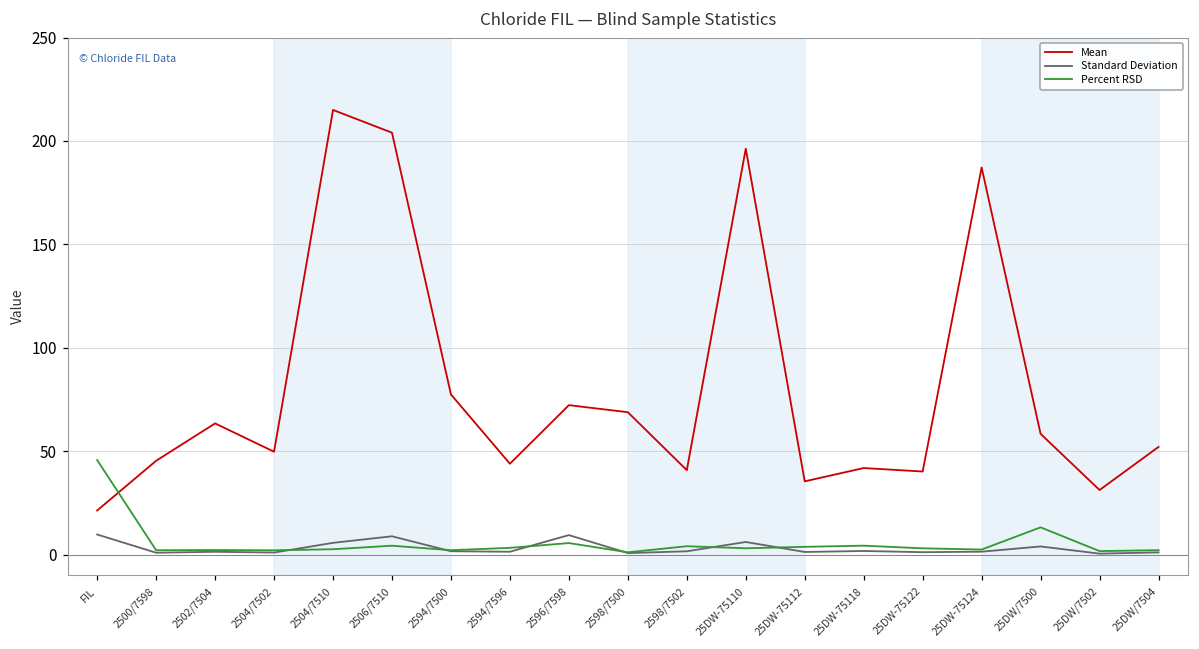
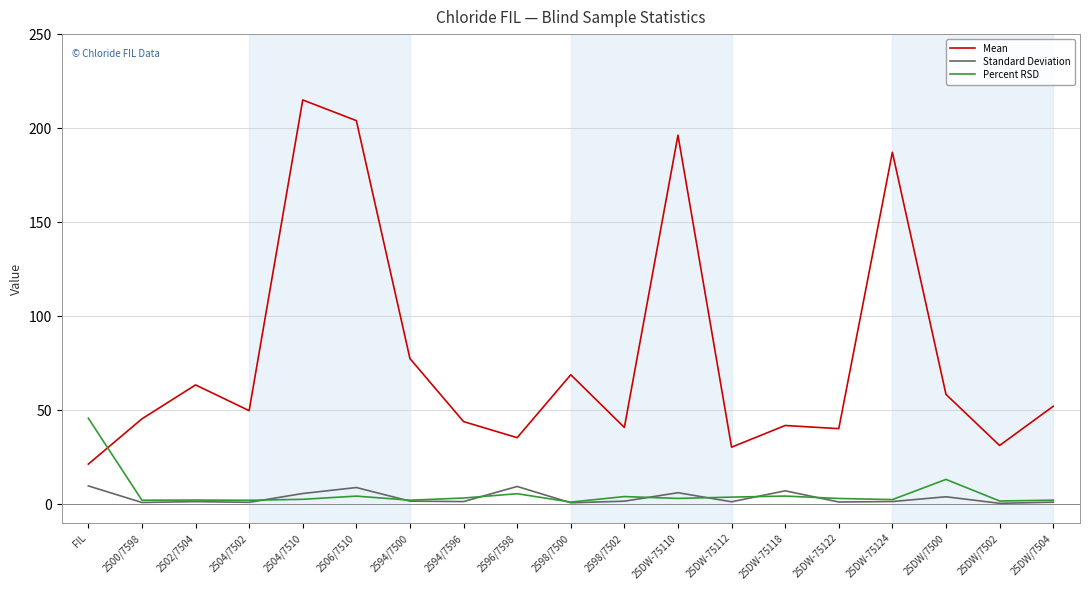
Mean, 2596/7598: 72 -> 35
Mean, 25DW-75112: 36 -> 30
Standard Deviation, 25DW-75118: 2 -> 7
